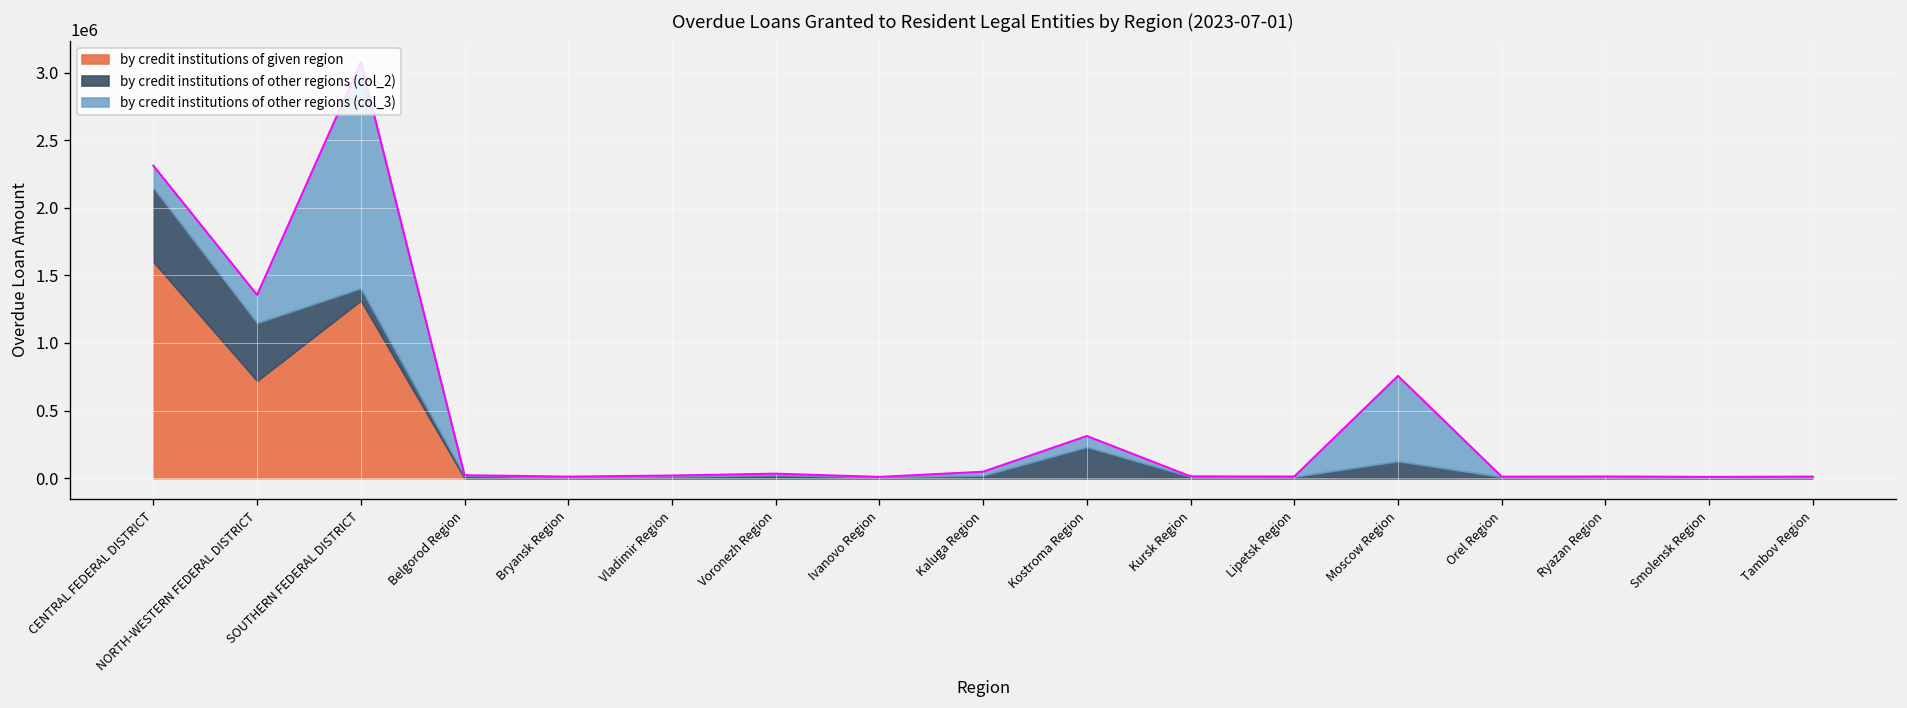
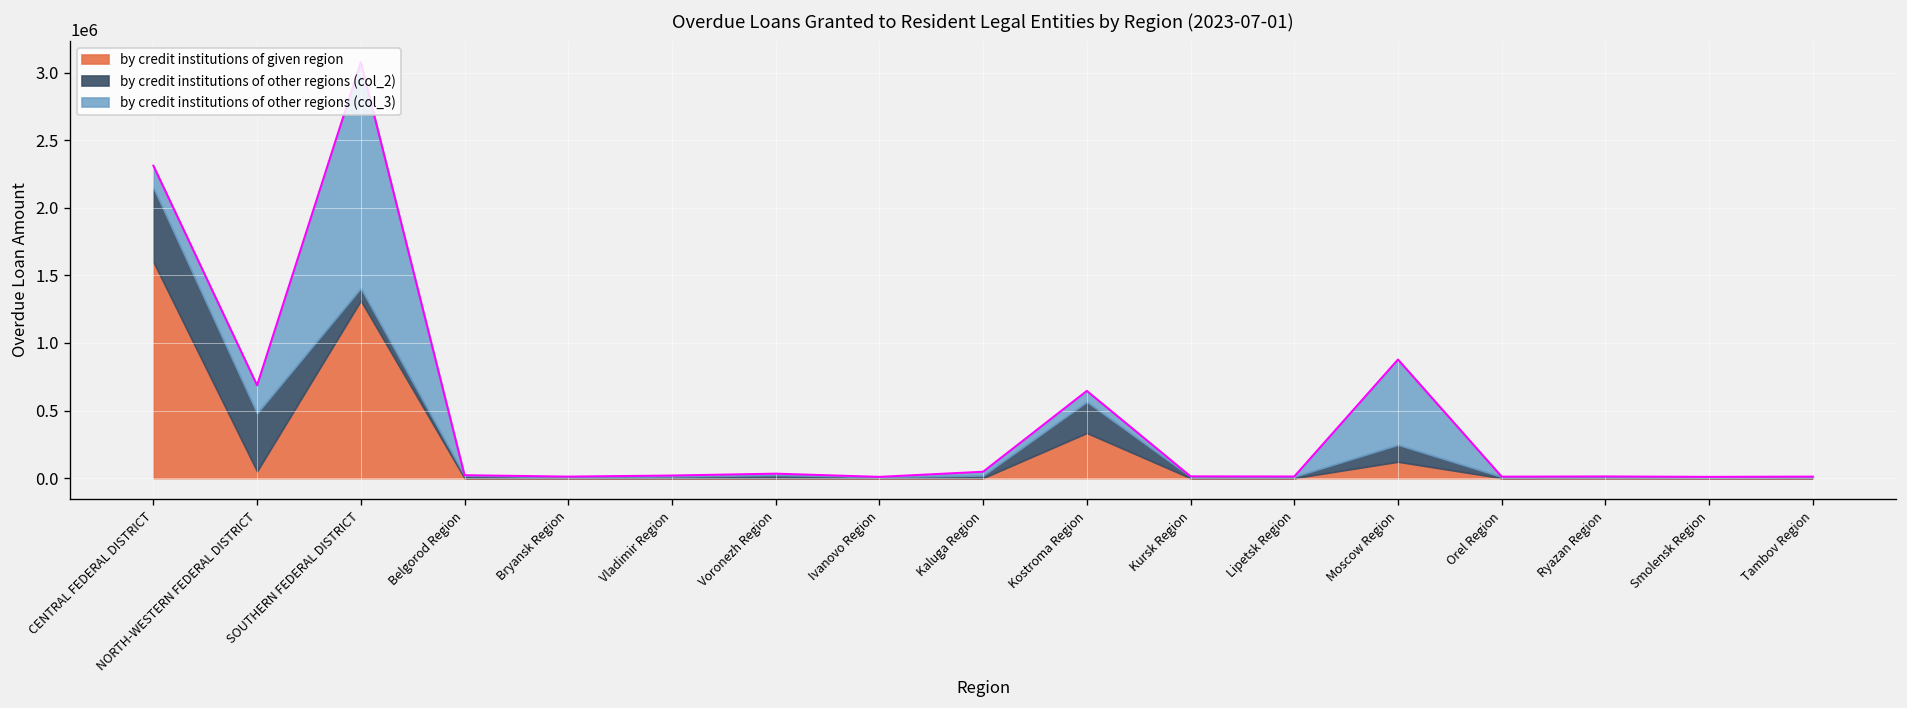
by credit institutions of given region, NORTH-WESTERN FEDERAL DISTRICT: 720000 -> 50000
by credit institutions of given region, Kostroma Region: 0 -> 330000
by credit institutions of given region, Moscow Region: 0 -> 120000
